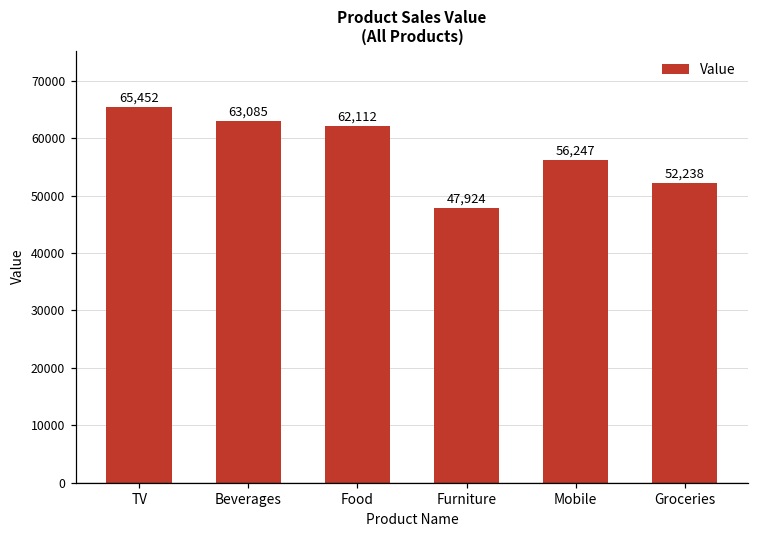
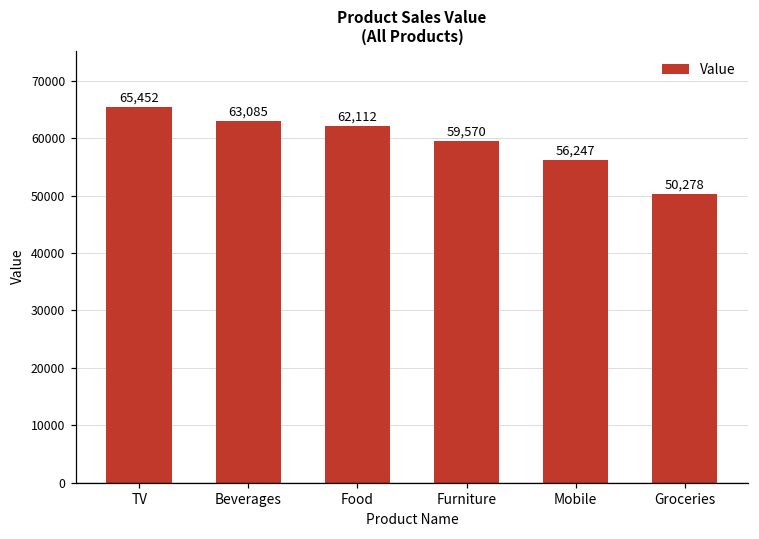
Furniture: 47,924 -> 59,570
Groceries: 52,238 -> 50,278
